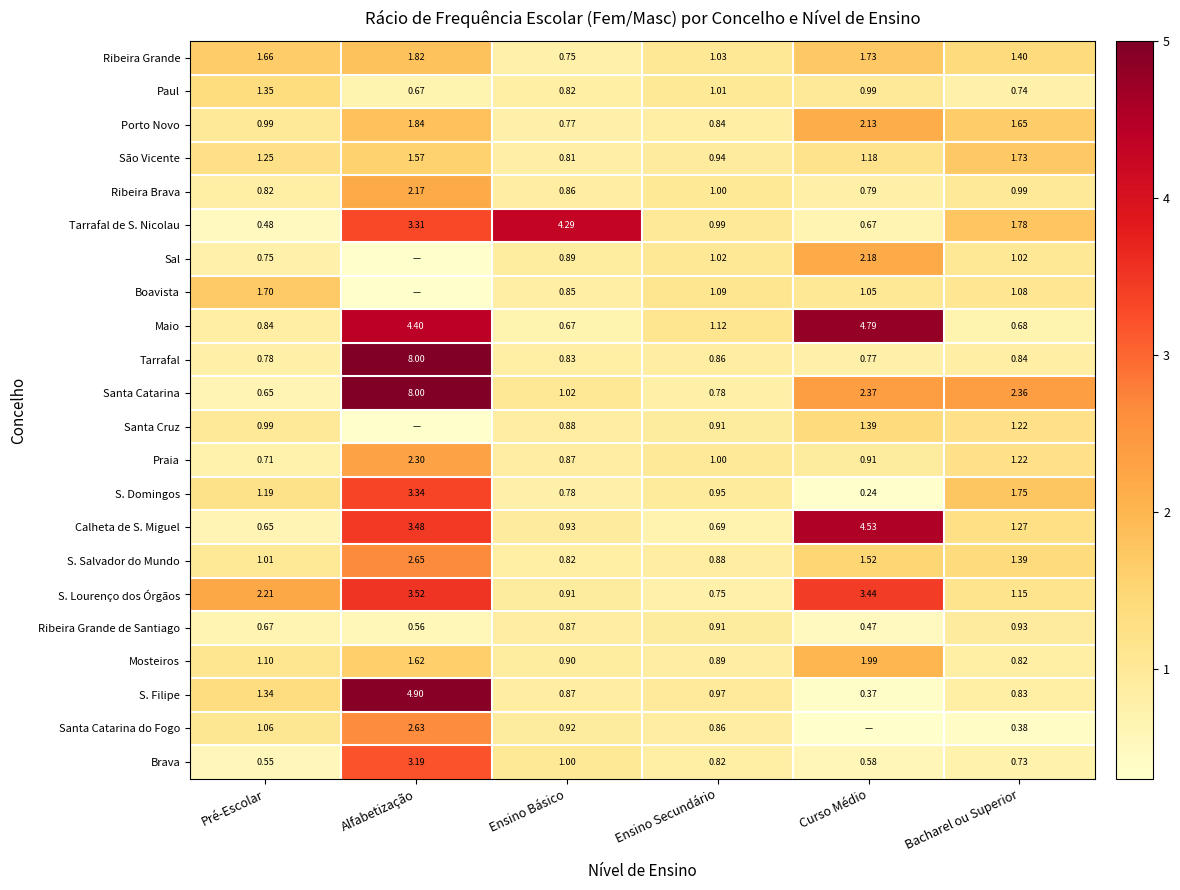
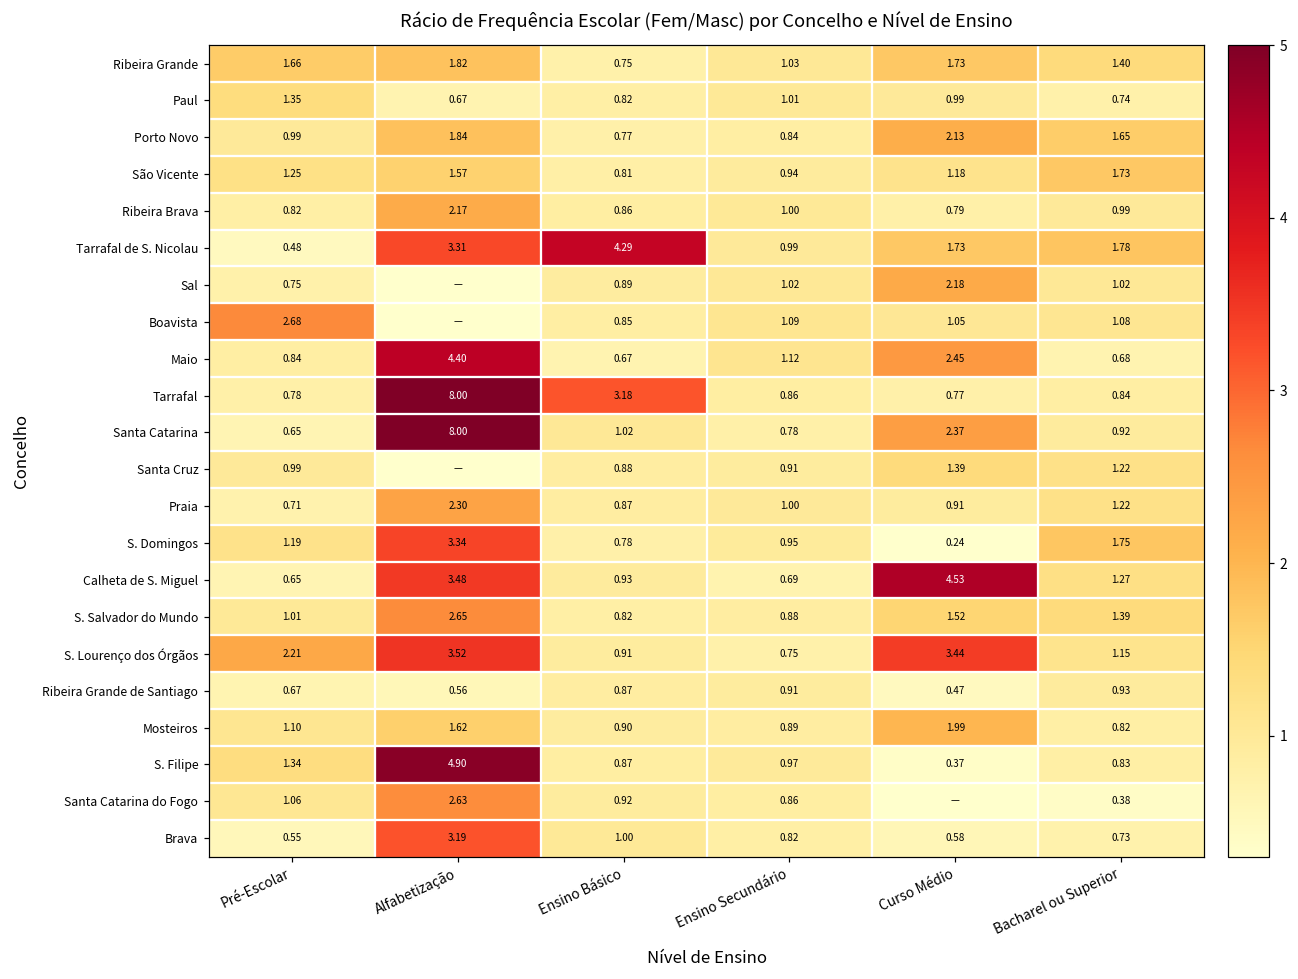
Tarrafal de S. Nicolau, Curso Médio: 0.67 -> 1.73
Boavista, Pré-Escolar: 1.70 -> 2.68
Maio, Curso Médio: 4.79 -> 2.45
Tarrafal, Ensino Básico: 0.83 -> 3.18
Santa Catarina, Bacharel ou Superior: 2.36 -> 0.92
